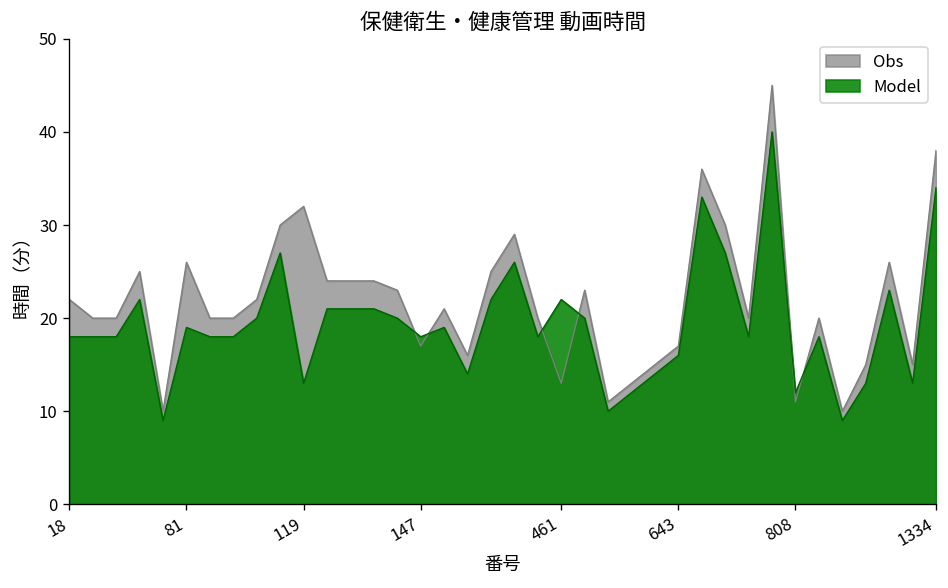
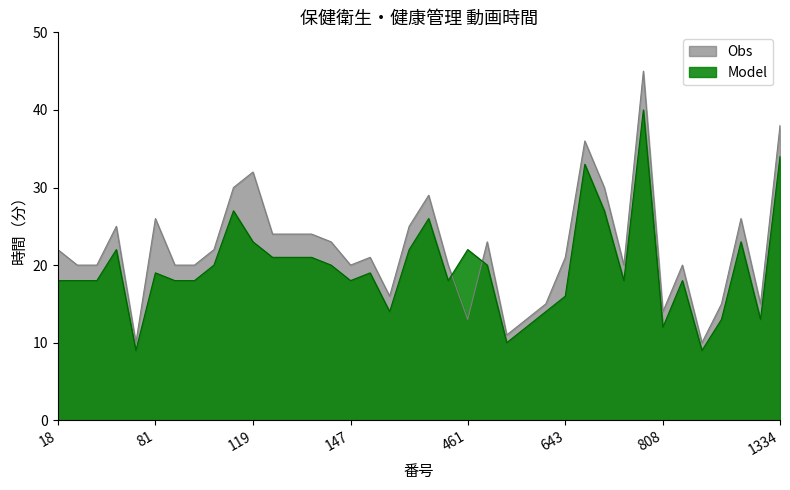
Model, 119: 13 -> 23
Obs, 147: 17 -> 20
Obs, 643: 17 -> 21
Obs, 808: 11 -> 14
